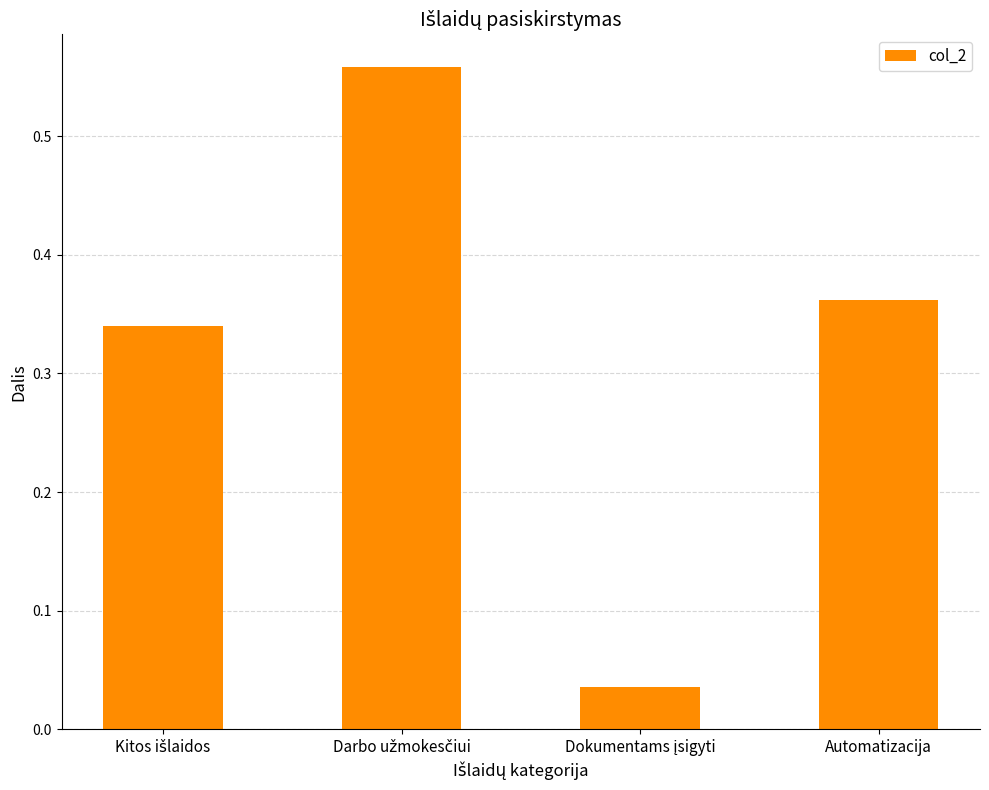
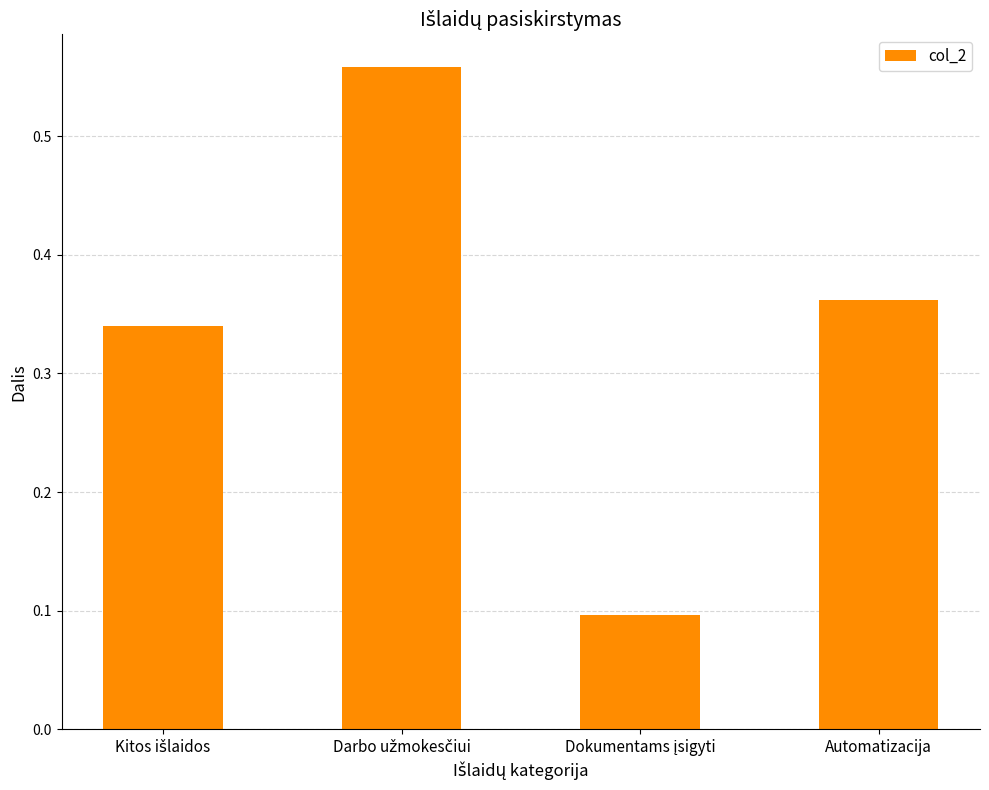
Dokumentams įsigyti: 0.036 -> 0.096
